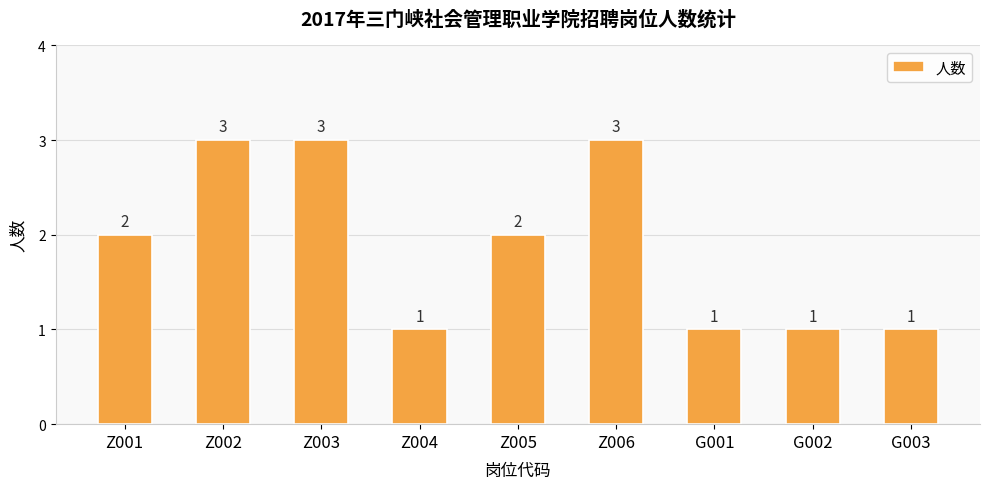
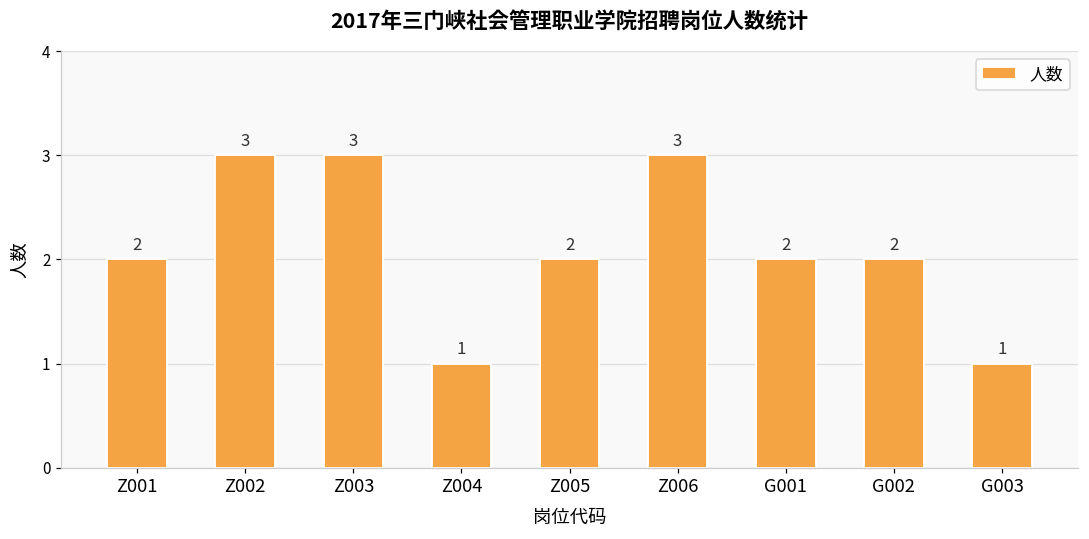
G001: 1 -> 2
G002: 1 -> 2
